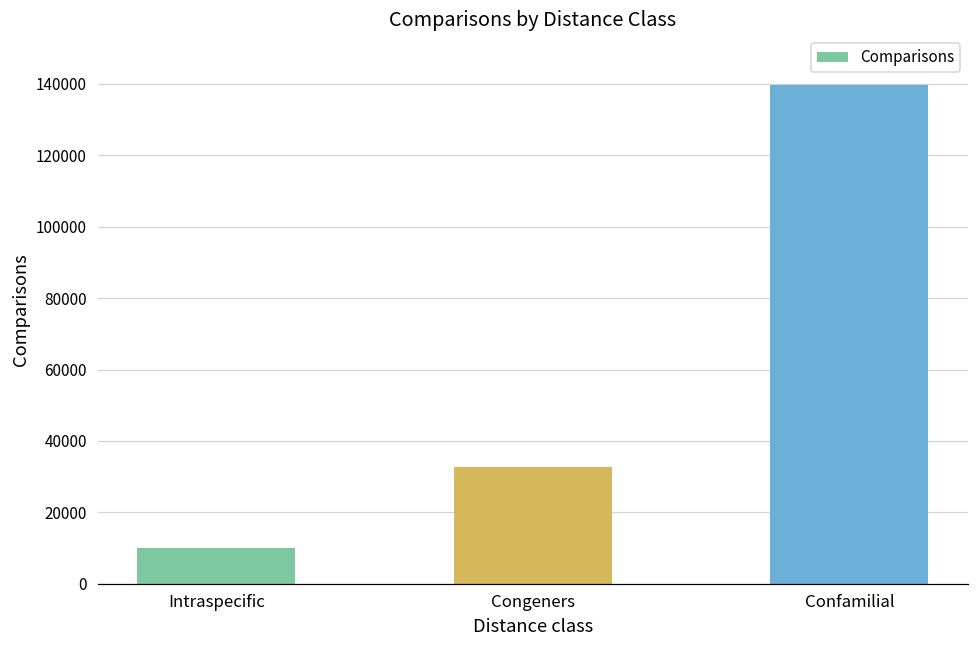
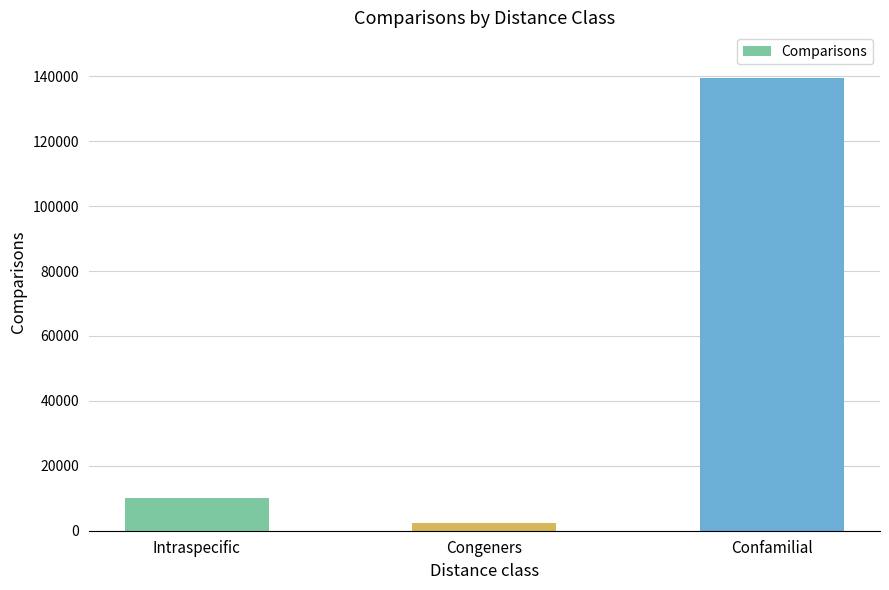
Congeners: 33000 -> 2000
